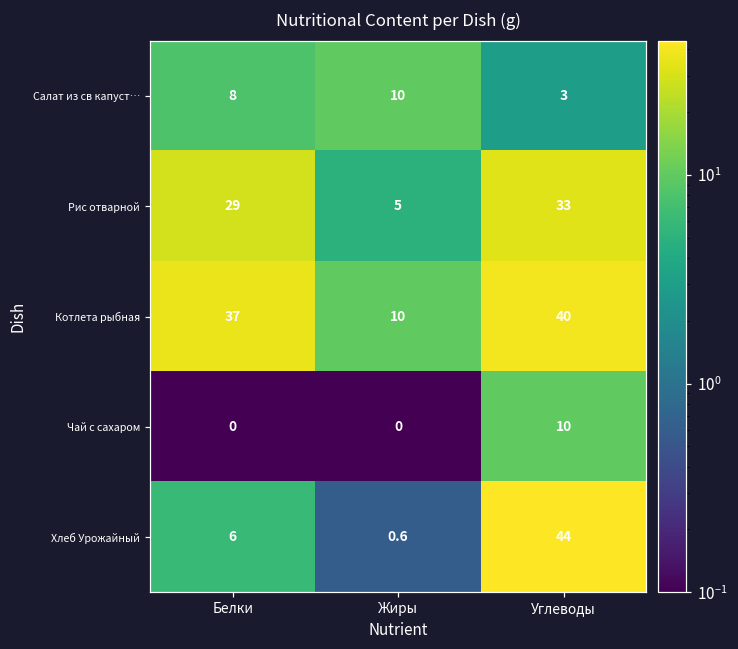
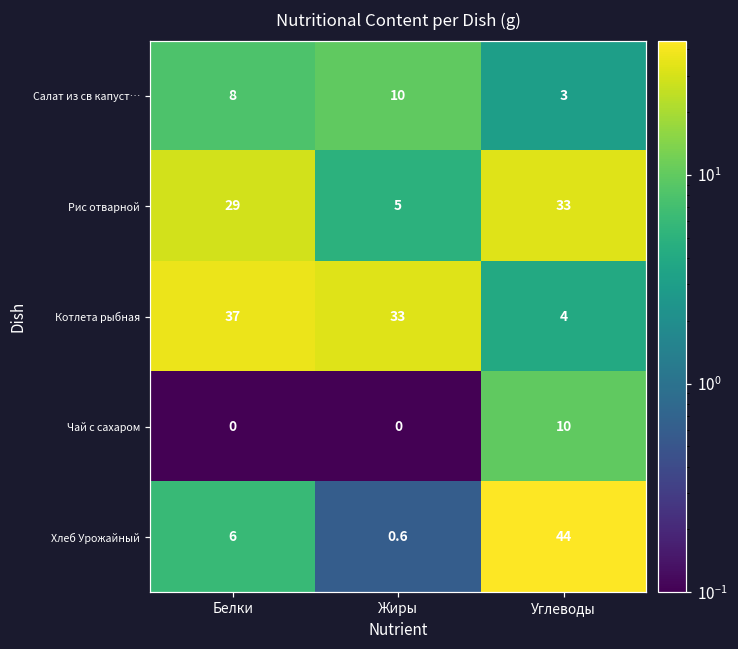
Котлета рыбная, Жиры: 10 -> 33
Котлета рыбная, Углеводы: 40 -> 4
